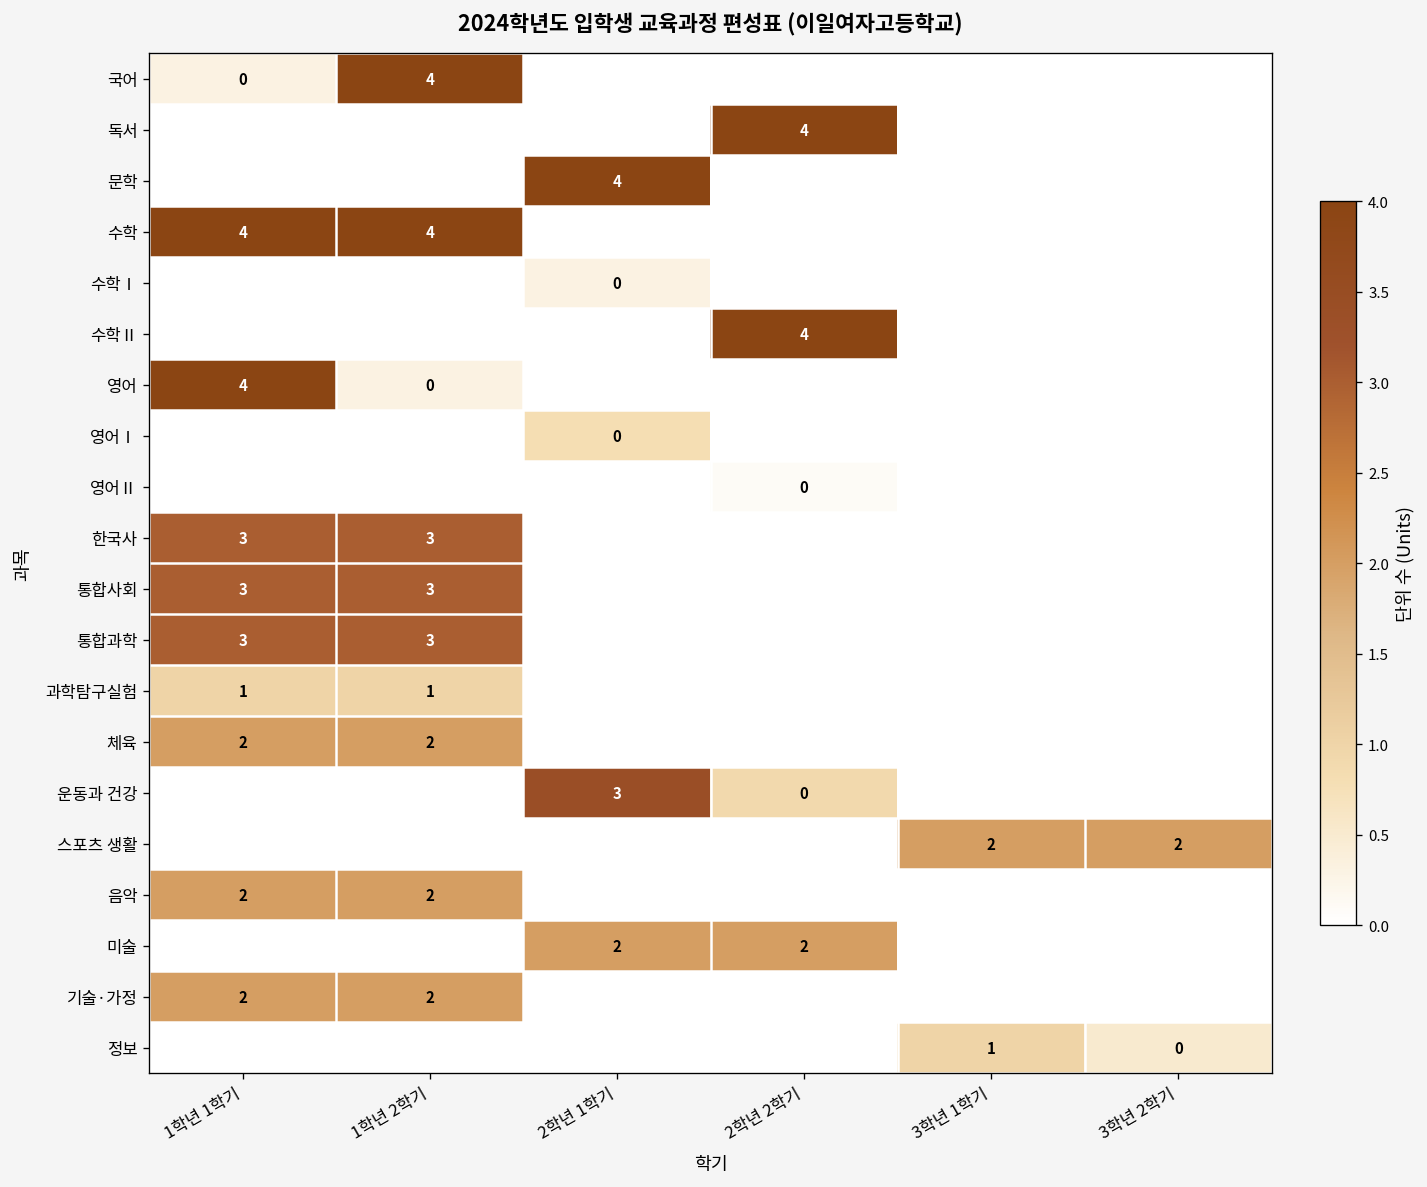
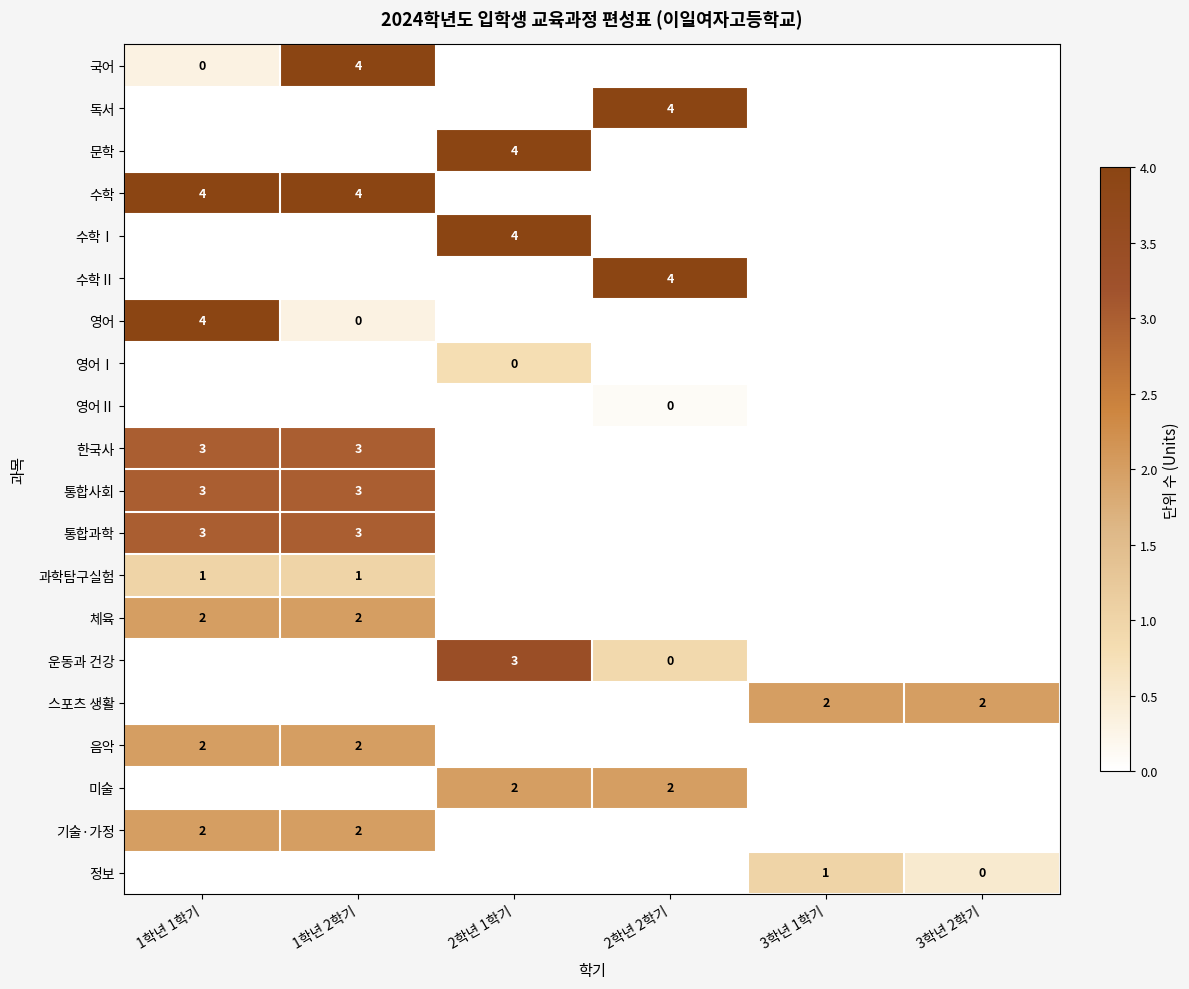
수학Ⅰ, 2학년 1학기: 0 -> 4
